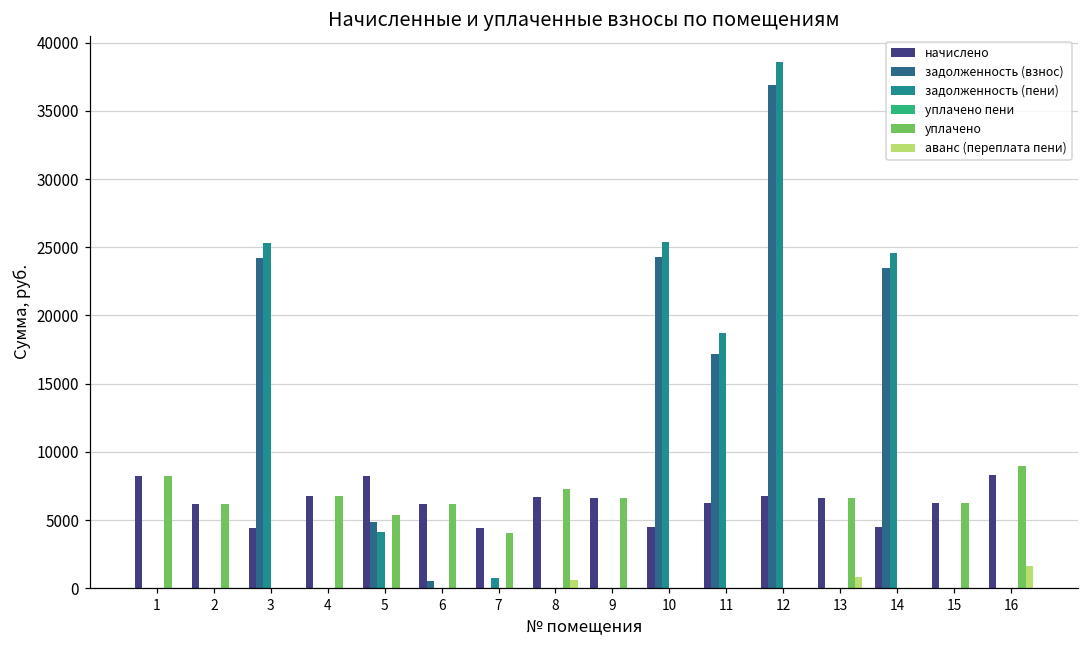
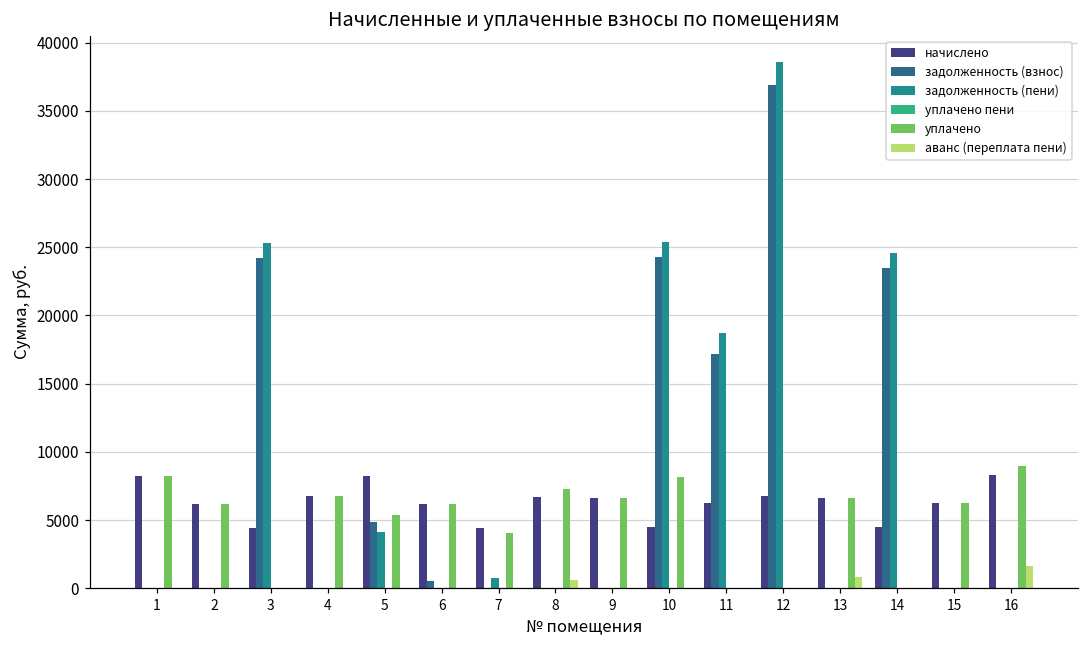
уплачено, 10: 0 -> 8200
